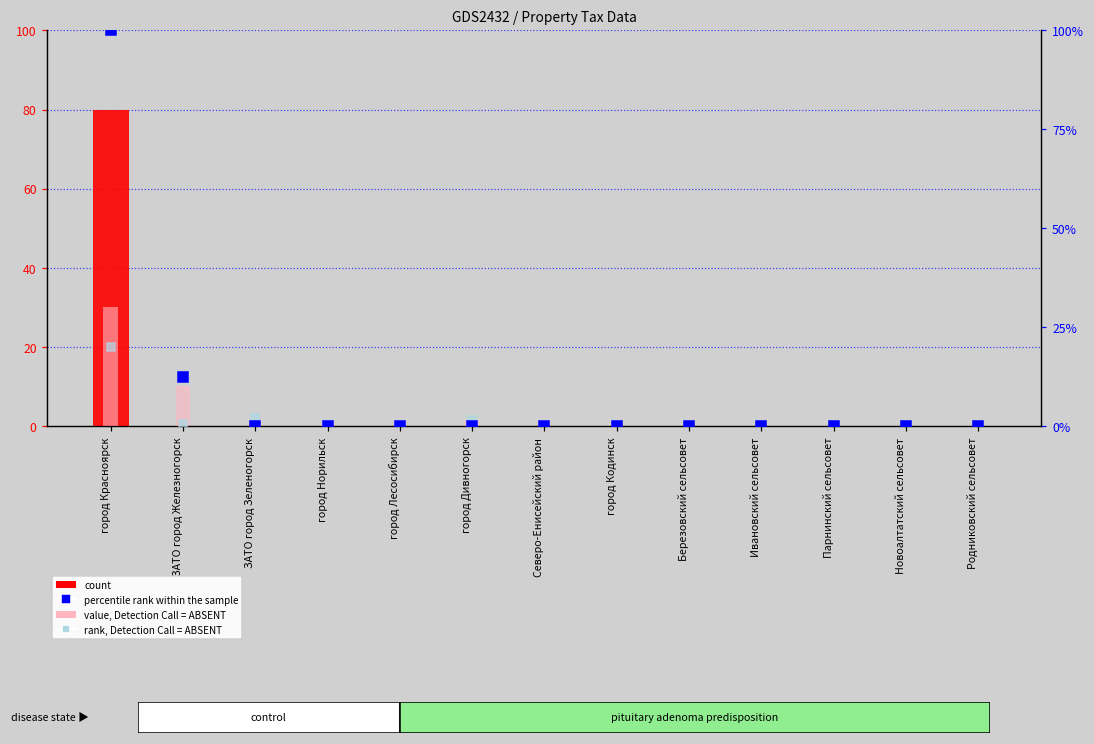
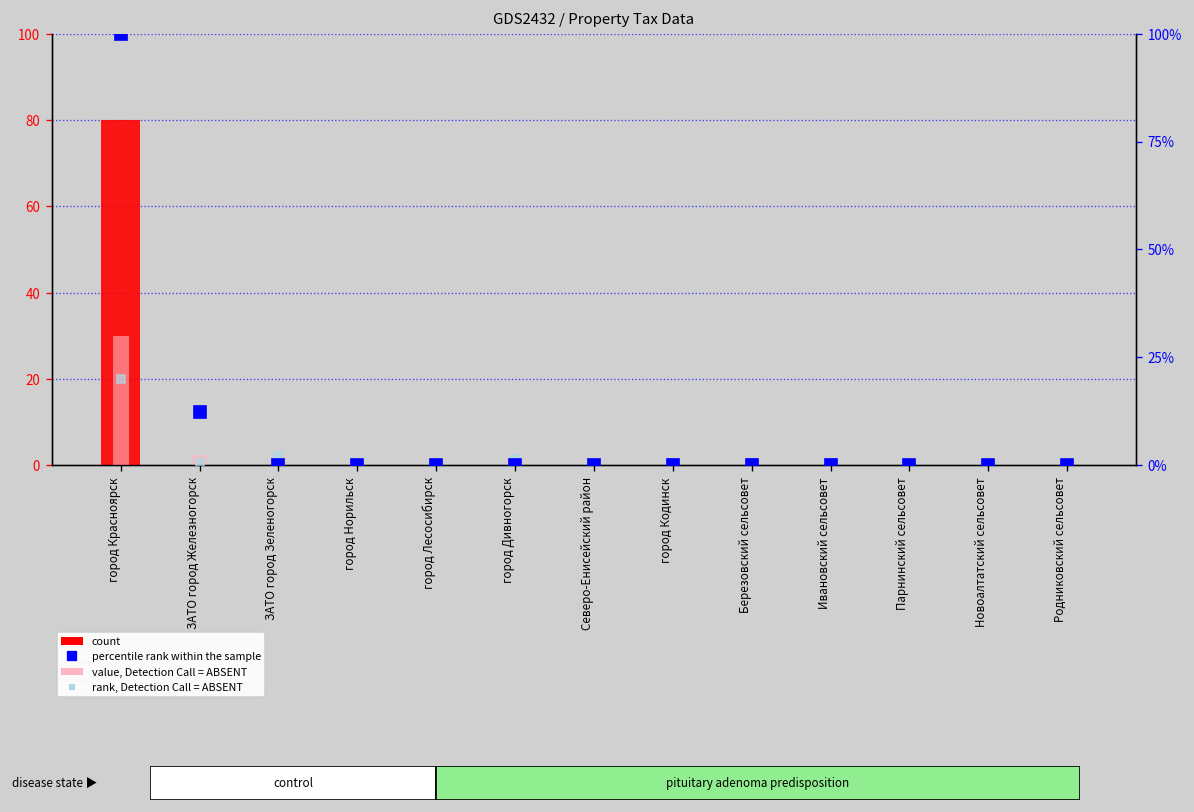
value, Detection Call = ABSENT, ЗАТО город Железногорск: 10 -> 2
